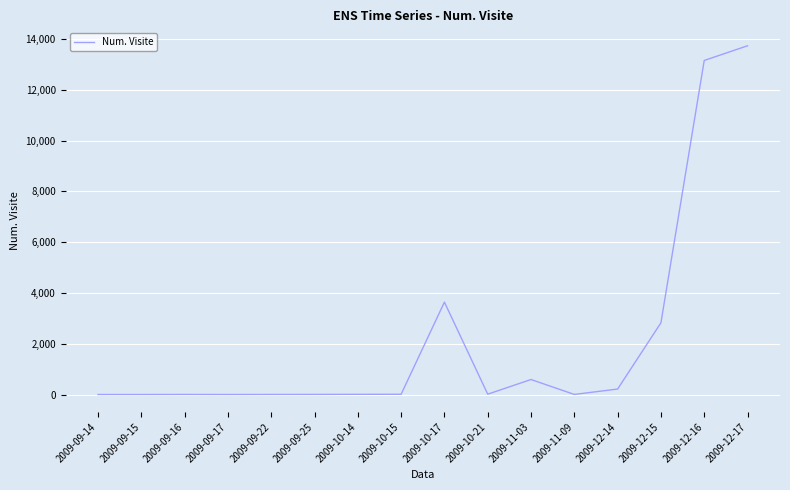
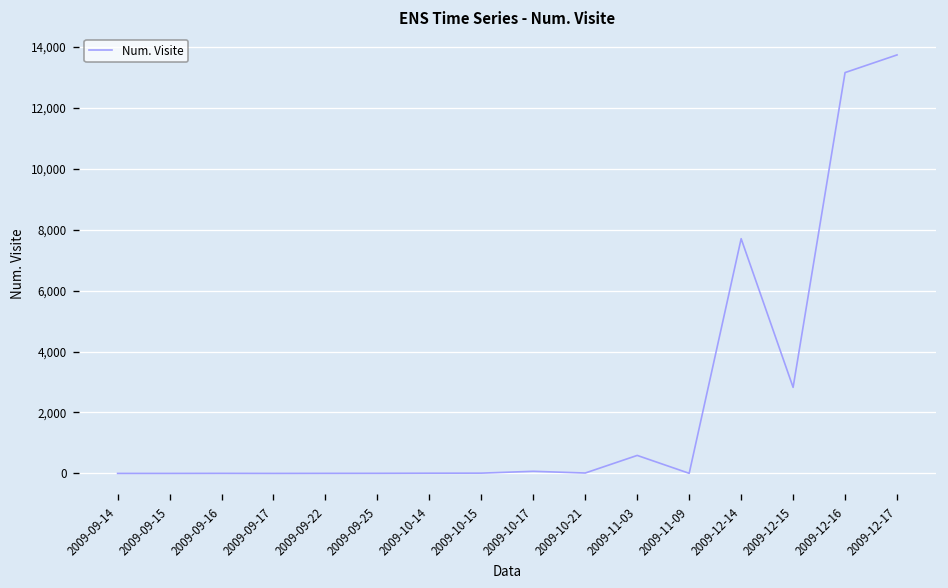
2009-10-17: 3,600 -> 100
2009-12-14: 200 -> 7,700
